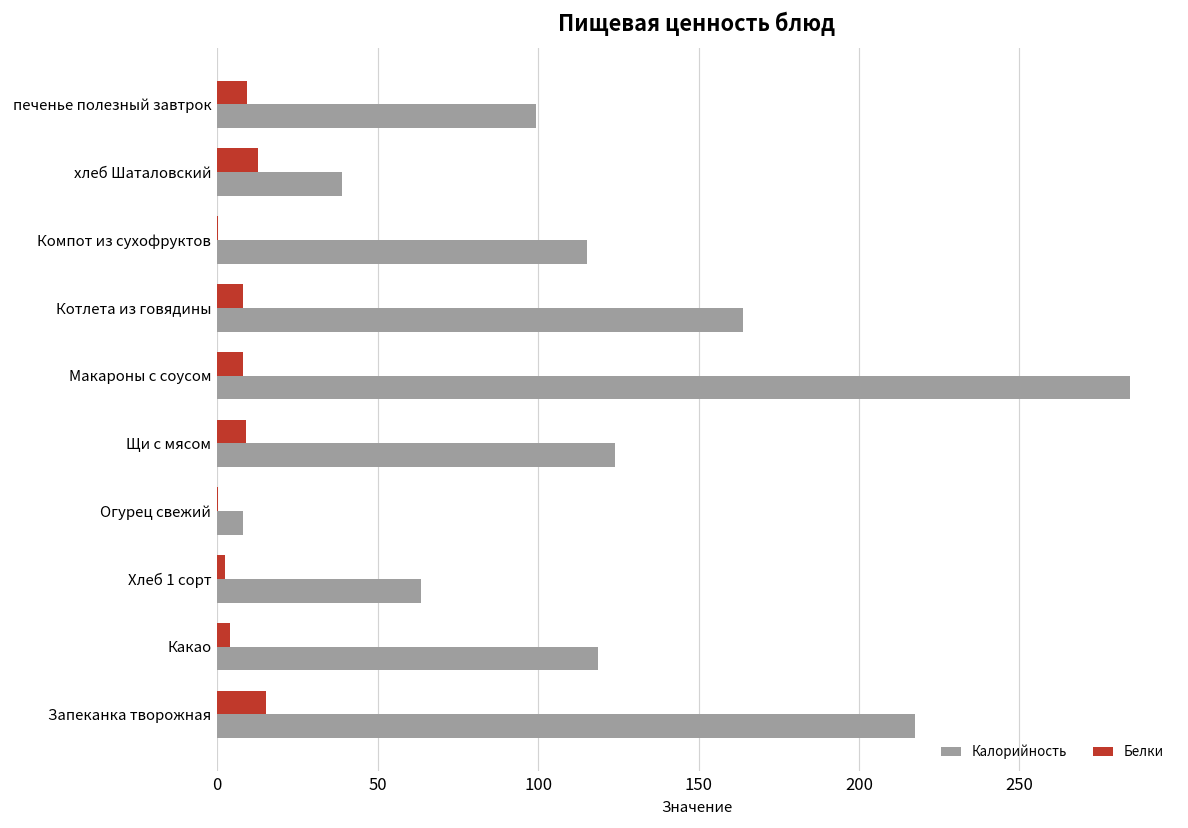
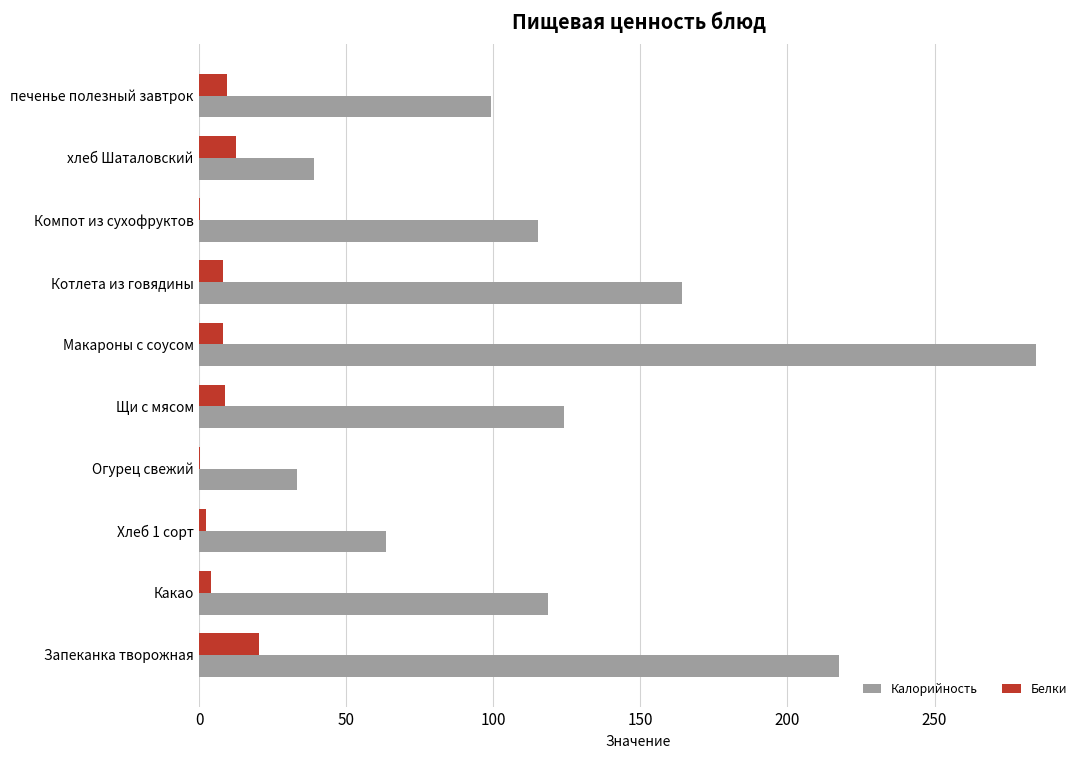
Калорийность, Огурец свежий: 8 -> 33
Белки, Запеканка творожная: 15 -> 20
